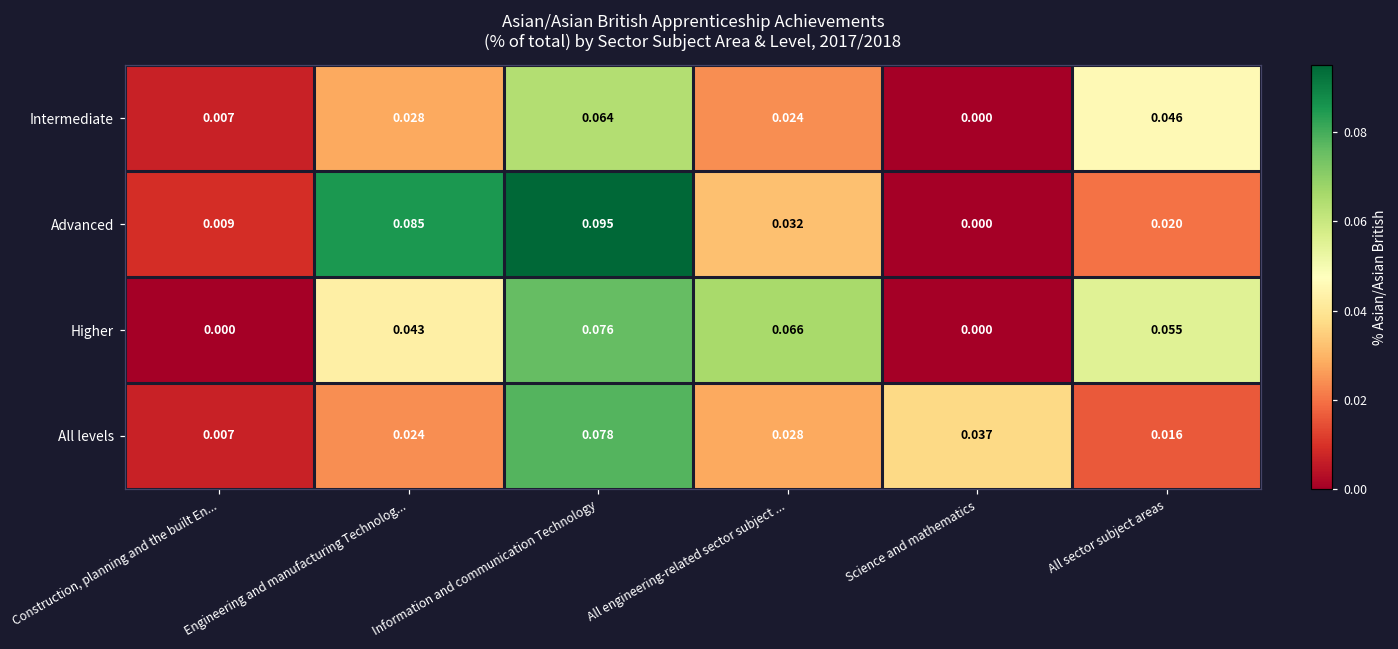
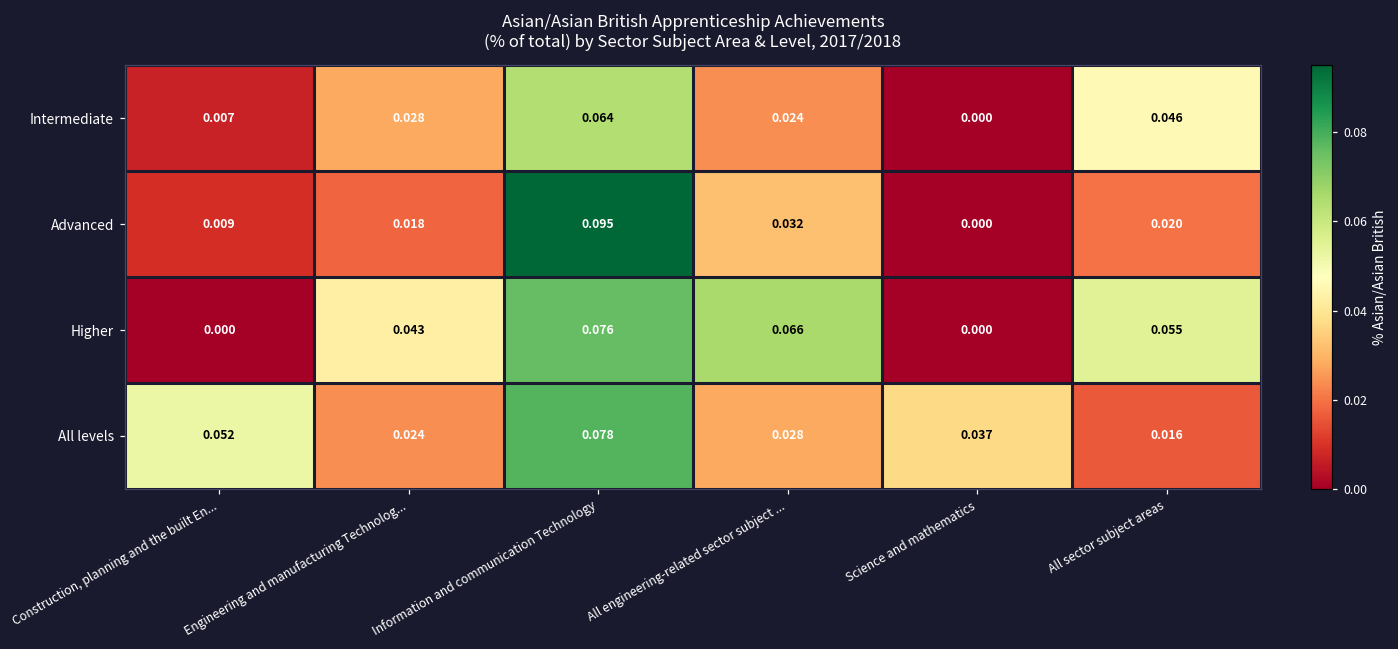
Advanced, Engineering and manufacturing Technolog...: 0.085 -> 0.018
All levels, Construction, planning and the built En...: 0.007 -> 0.052
